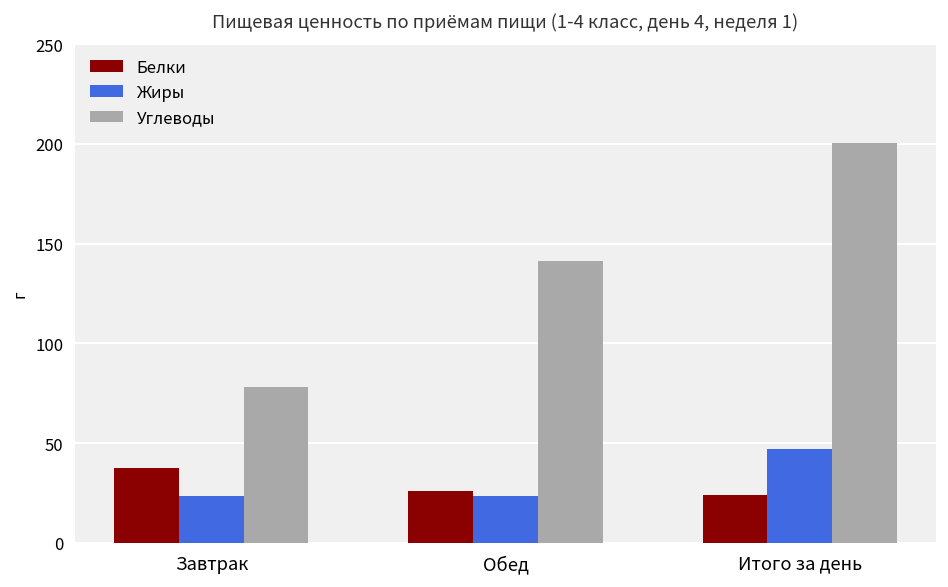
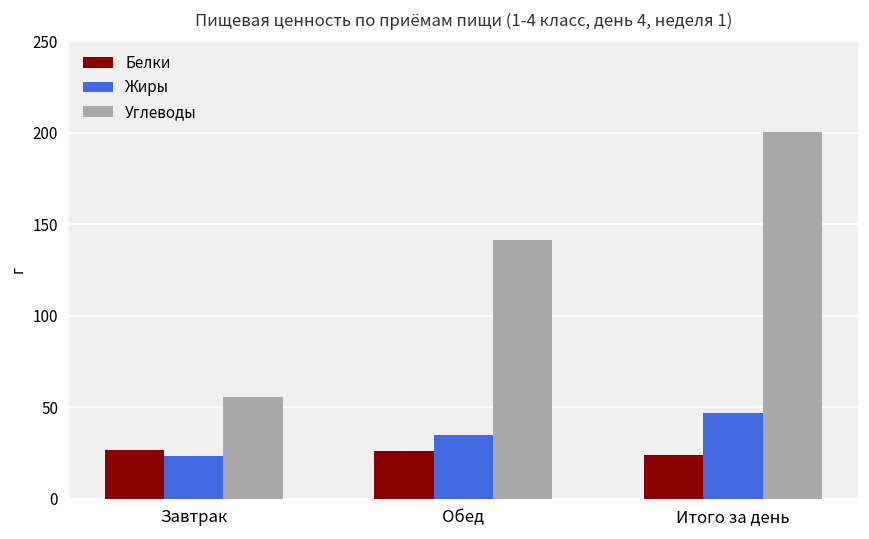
Белки, Завтрак: 38 -> 26
Углеводы, Завтрак: 78 -> 56
Жиры, Обед: 24 -> 35
